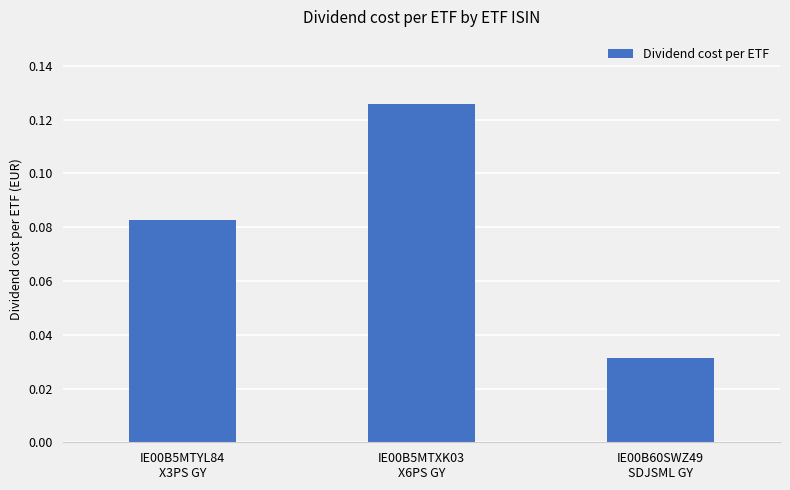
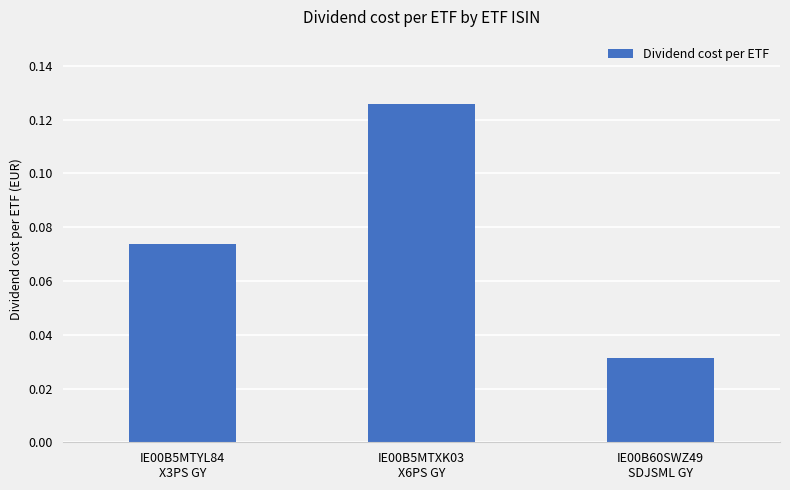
IE00B5MTYL84 X3PS GY: 0.083 -> 0.074
